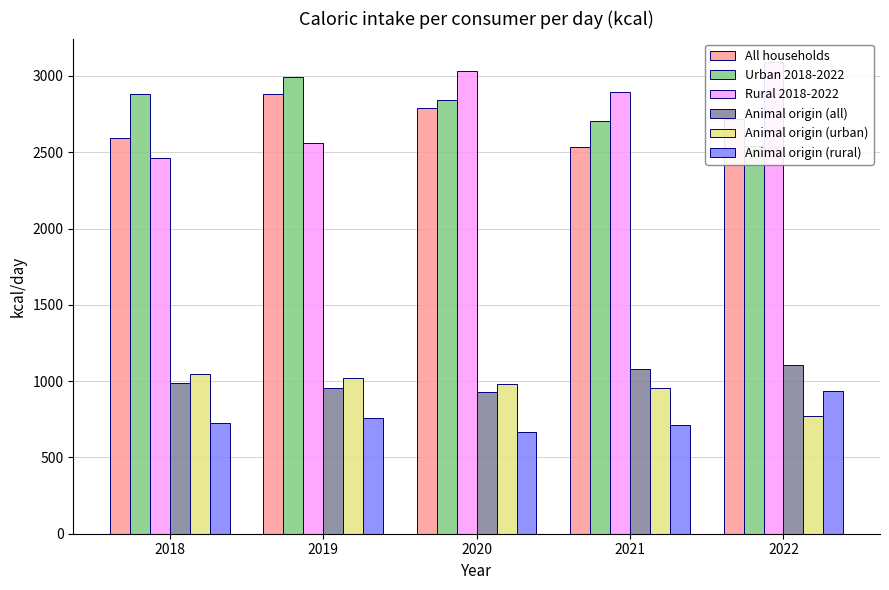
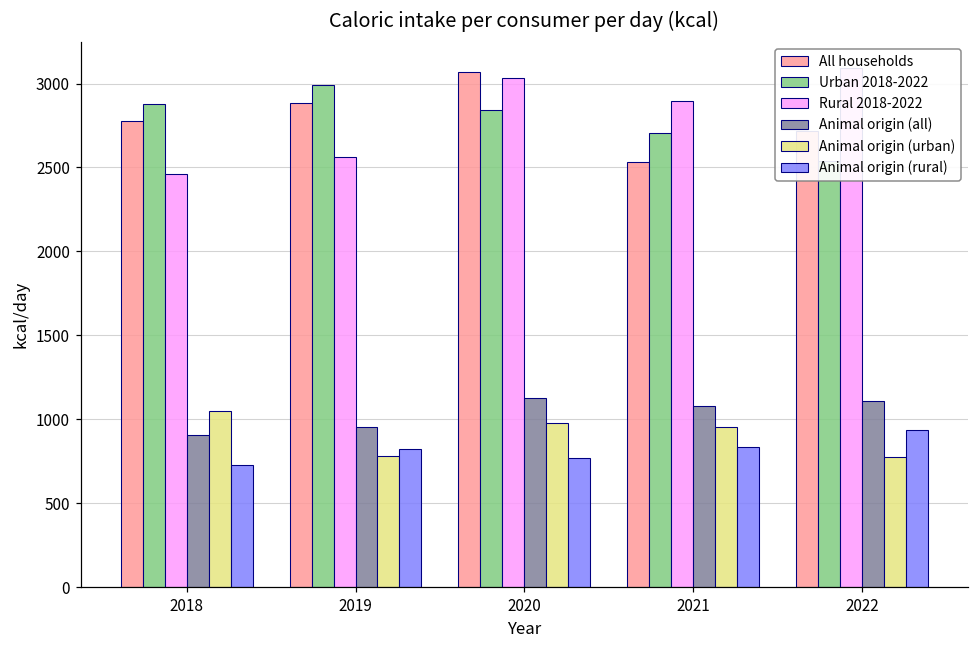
All households, 2018: 2590 -> 2780
Animal origin (all), 2018: 980 -> 910
Animal origin (urban), 2019: 1020 -> 780
Animal origin (rural), 2019: 760 -> 820
All households, 2020: 2790 -> 3070
Animal origin (all), 2020: 930 -> 1130
Animal origin (rural), 2020: 660 -> 770
Animal origin (rural), 2021: 710 -> 840
